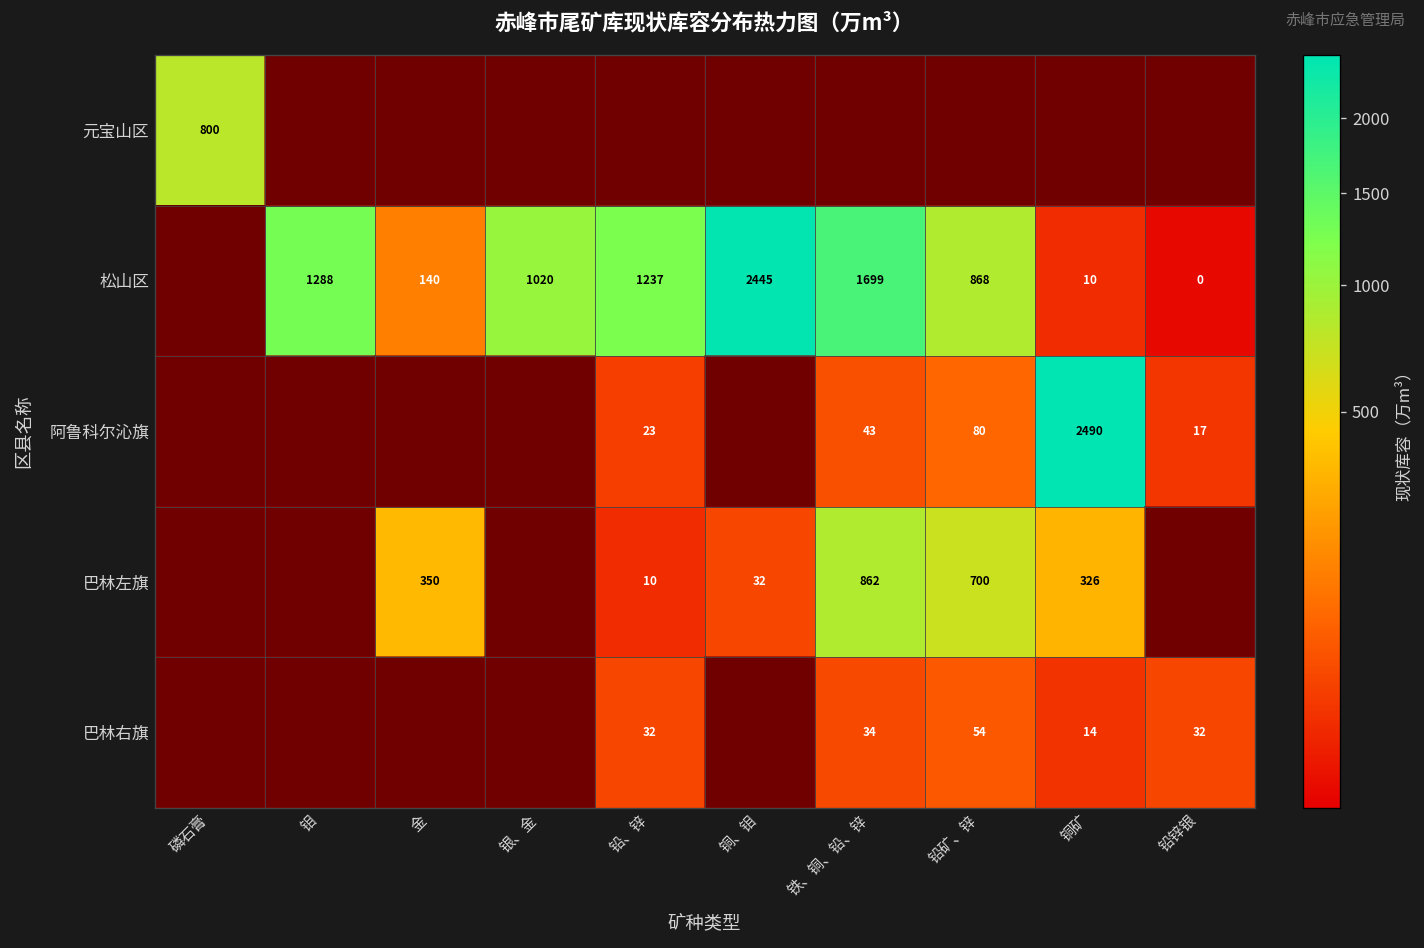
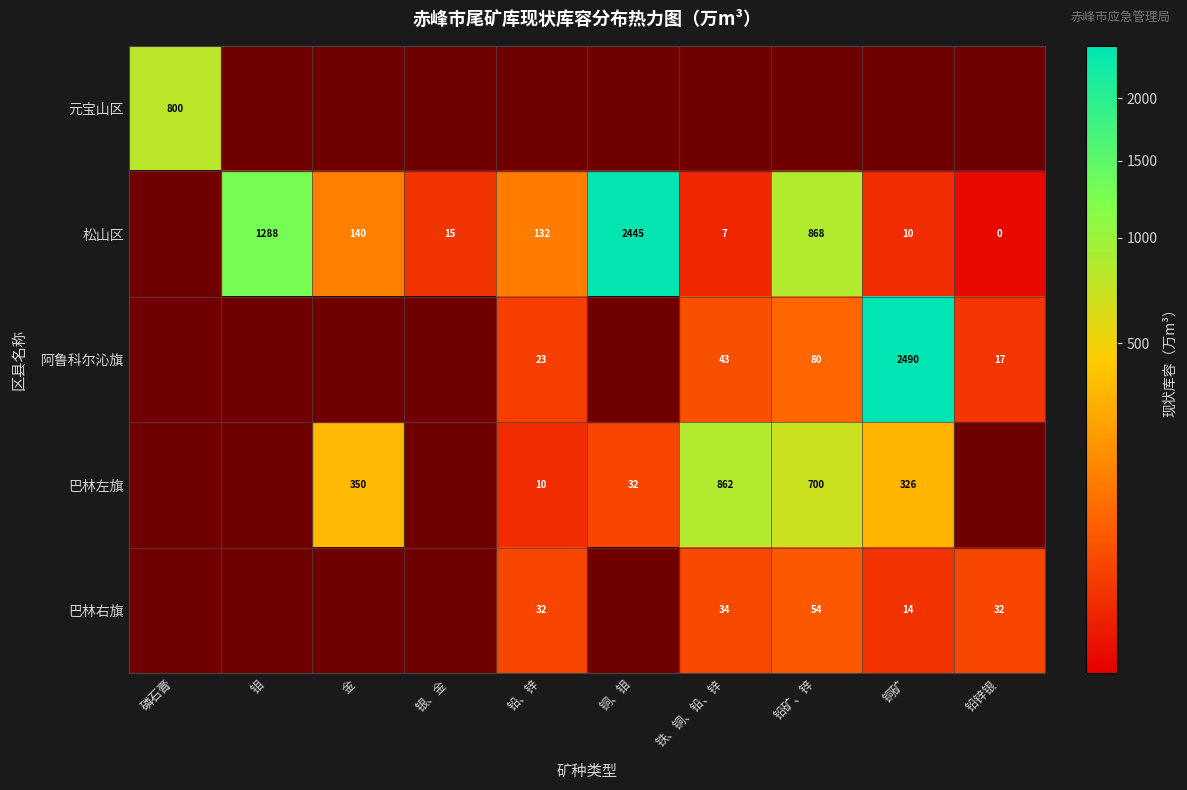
松山区, 银、金: 1020 -> 15
松山区, 铅、锌: 1237 -> 132
松山区, 铁、铜、铅、锌: 1699 -> 7
